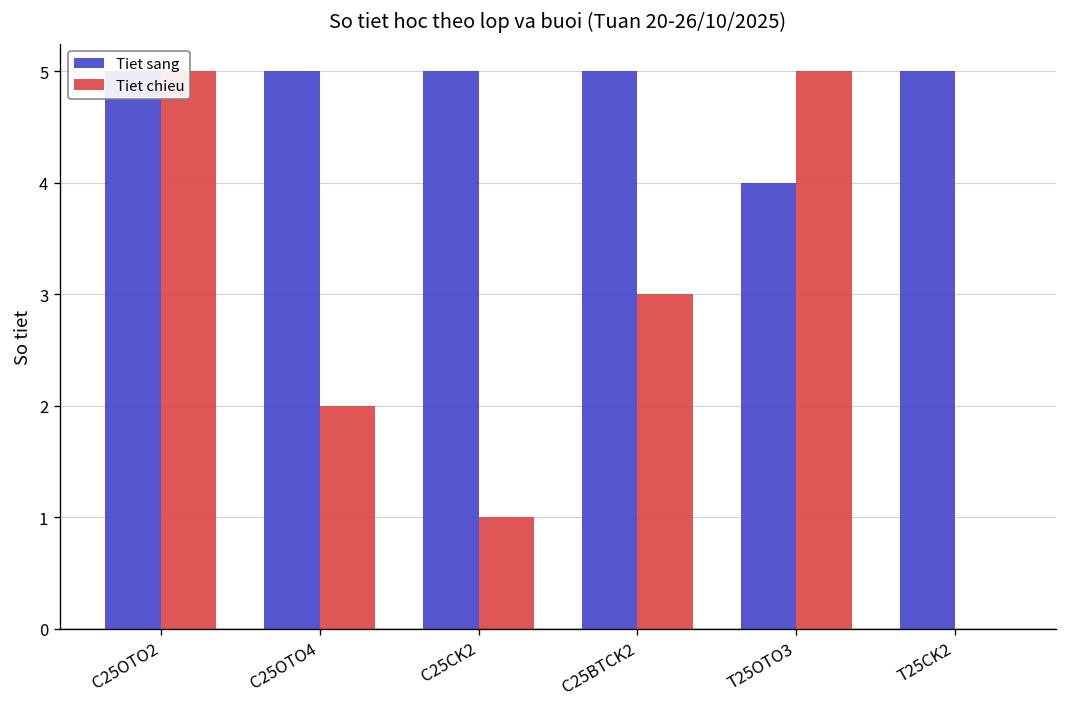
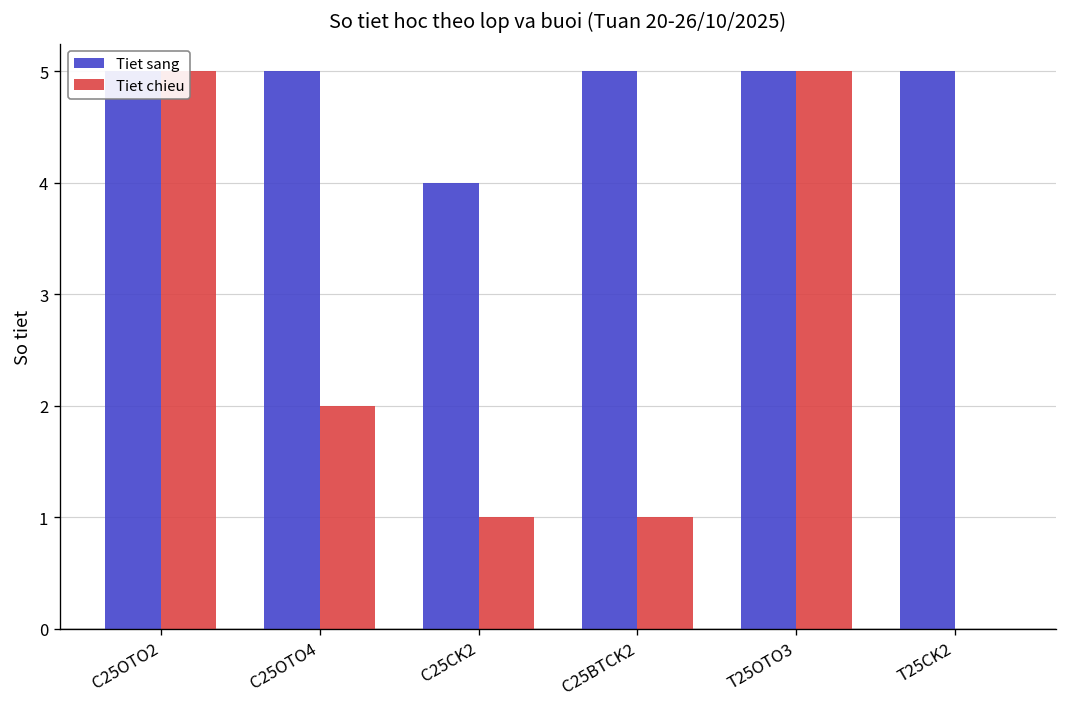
Tiet sang, C25CK2: 5 -> 4
Tiet chieu, C25BTCK2: 3 -> 1
Tiet sang, T25OTO3: 4 -> 5
